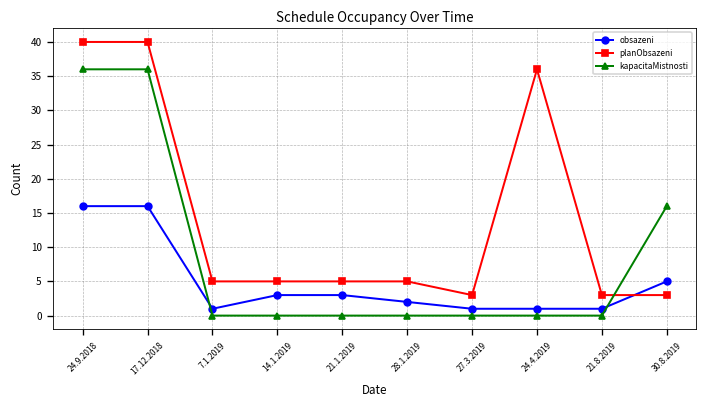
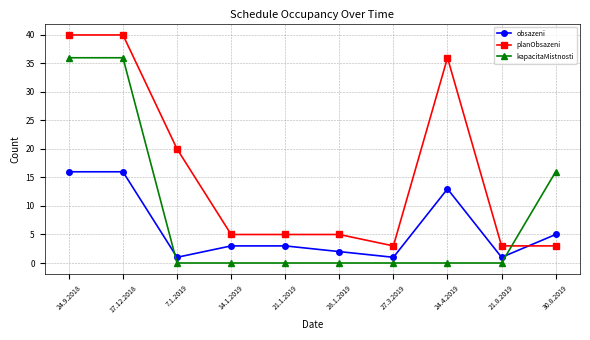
planObsazeni, 7.1.2019: 5 -> 20
obsazeni, 24.4.2019: 1 -> 13
